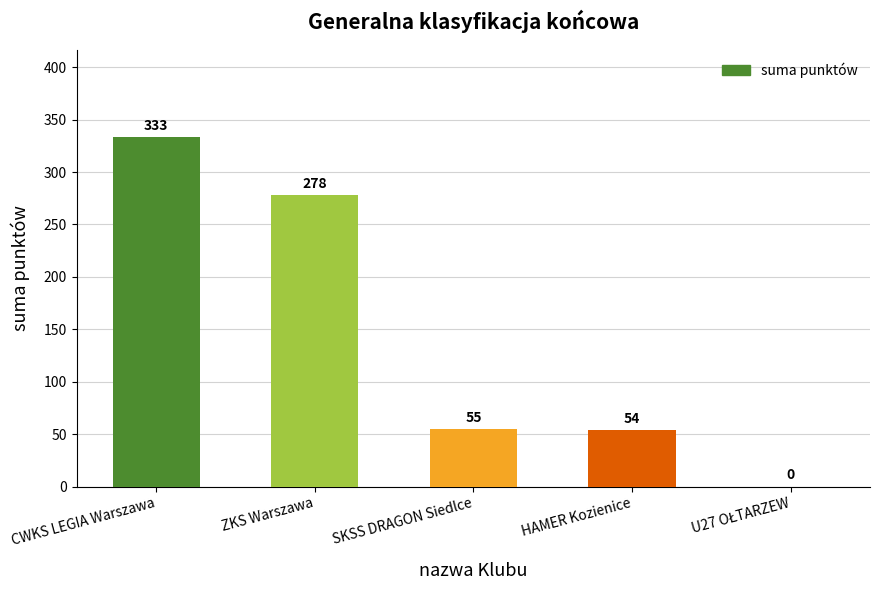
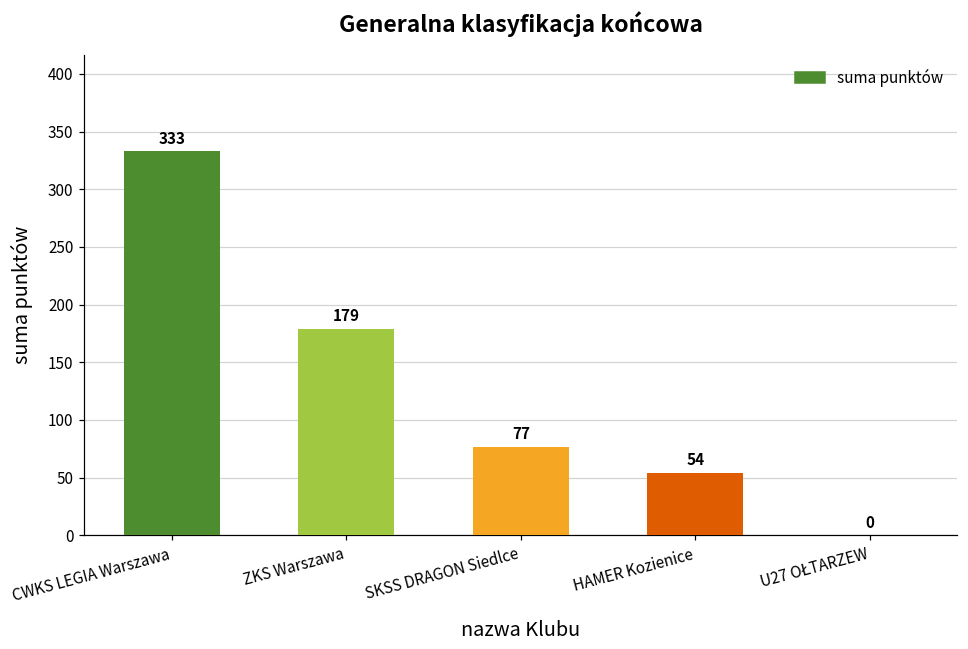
ZKS Warszawa: 278 -> 179
SKSS DRAGON Siedlce: 55 -> 77
